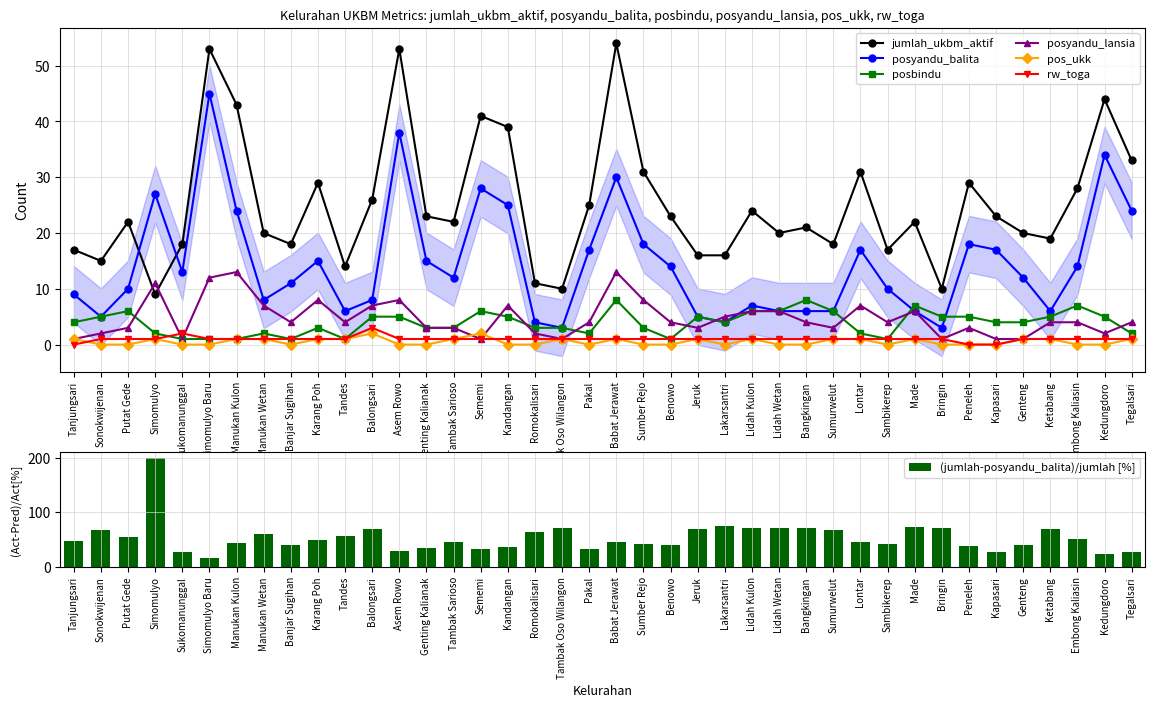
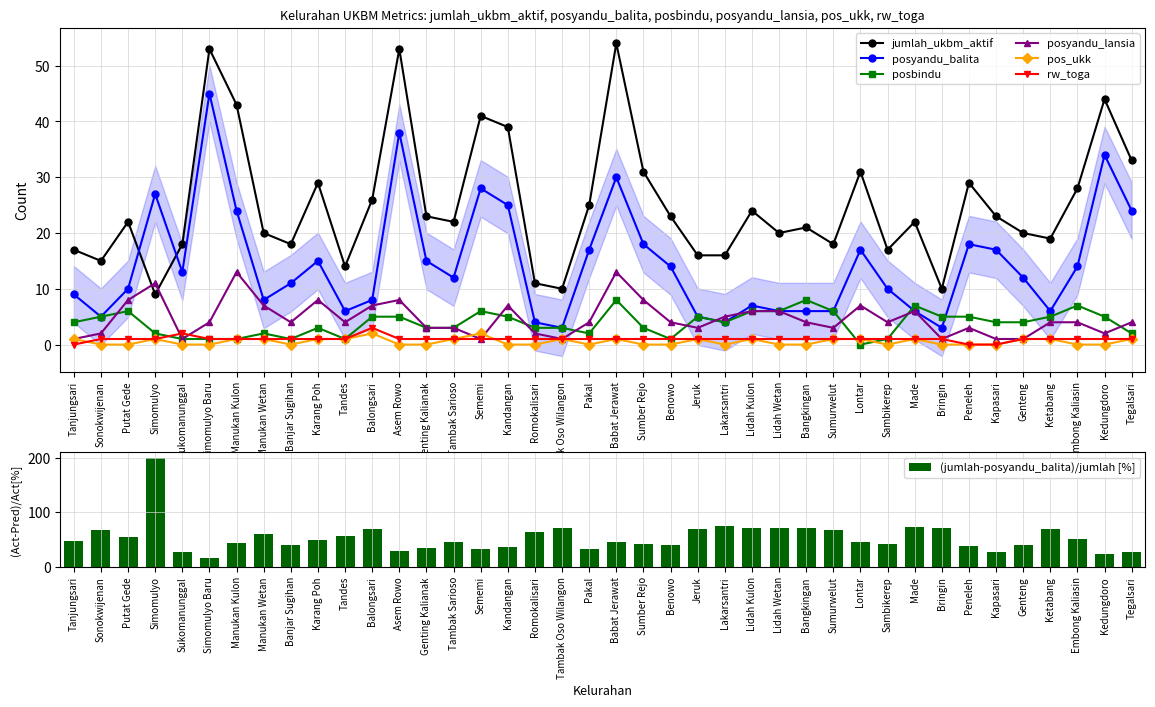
Kelurahan UKBM Metrics: jumlah_ukbm_aktif, posyandu_balita, posbindu, posyandu_lansia, pos_ukk, rw_toga, posyandu_lansia, Putat Gede: 3 -> 8
Kelurahan UKBM Metrics: jumlah_ukbm_aktif, posyandu_balita, posbindu, posyandu_lansia, pos_ukk, rw_toga, posyandu_lansia, Simomulyo Baru: 12 -> 4
Kelurahan UKBM Metrics: jumlah_ukbm_aktif, posyandu_balita, posbindu, posyandu_lansia, pos_ukk, rw_toga, posbindu, Lontar: 2 -> 0
